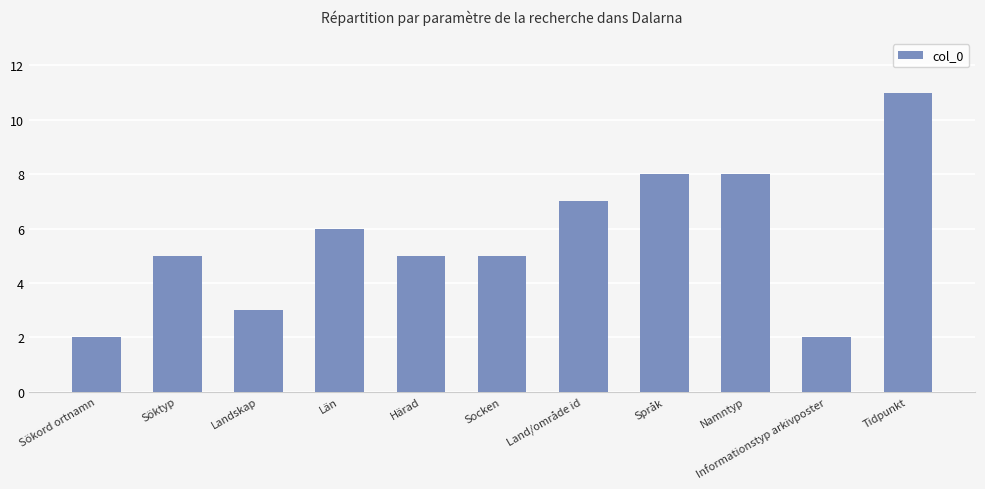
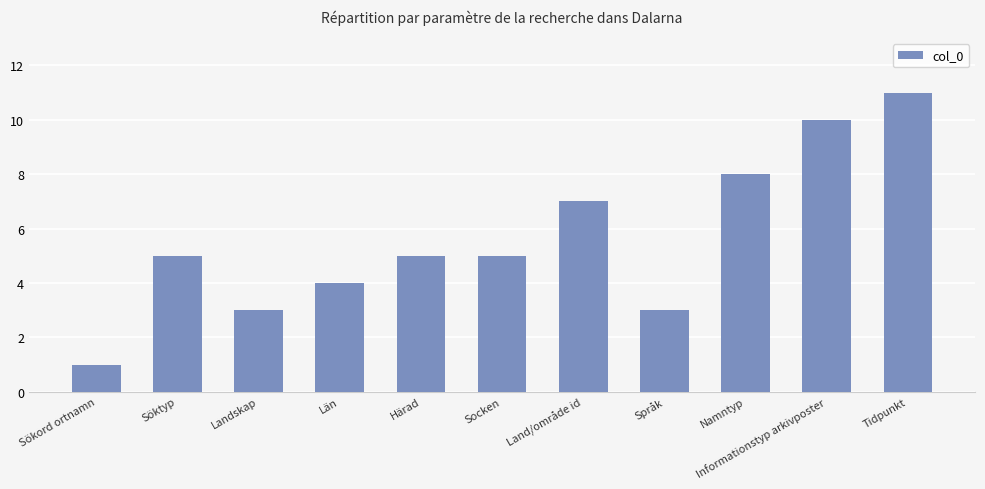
Sökord ortnamn: 2 -> 1
Län: 6 -> 4
Språk: 8 -> 3
Informationstyp arkivposter: 2 -> 10
